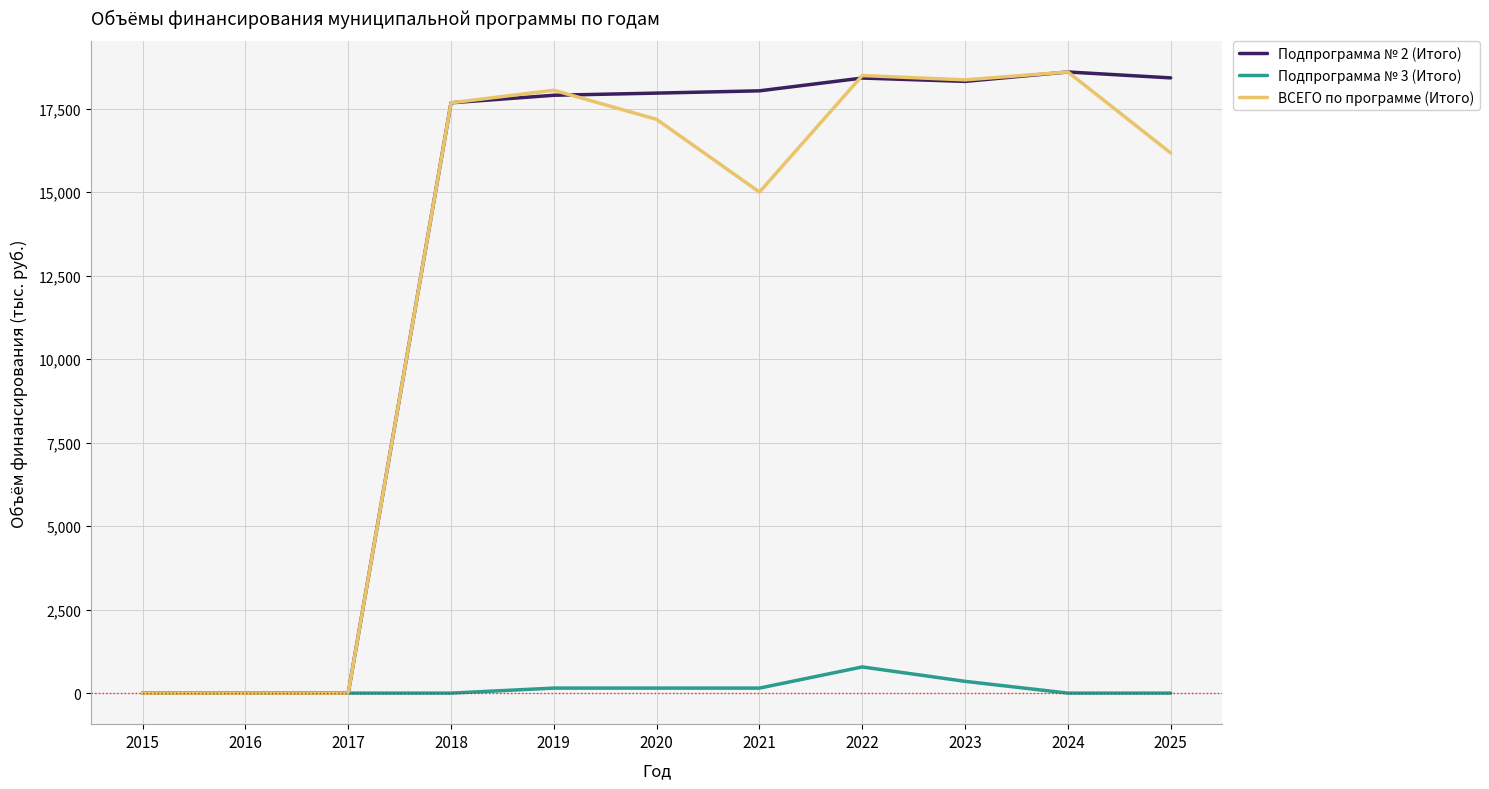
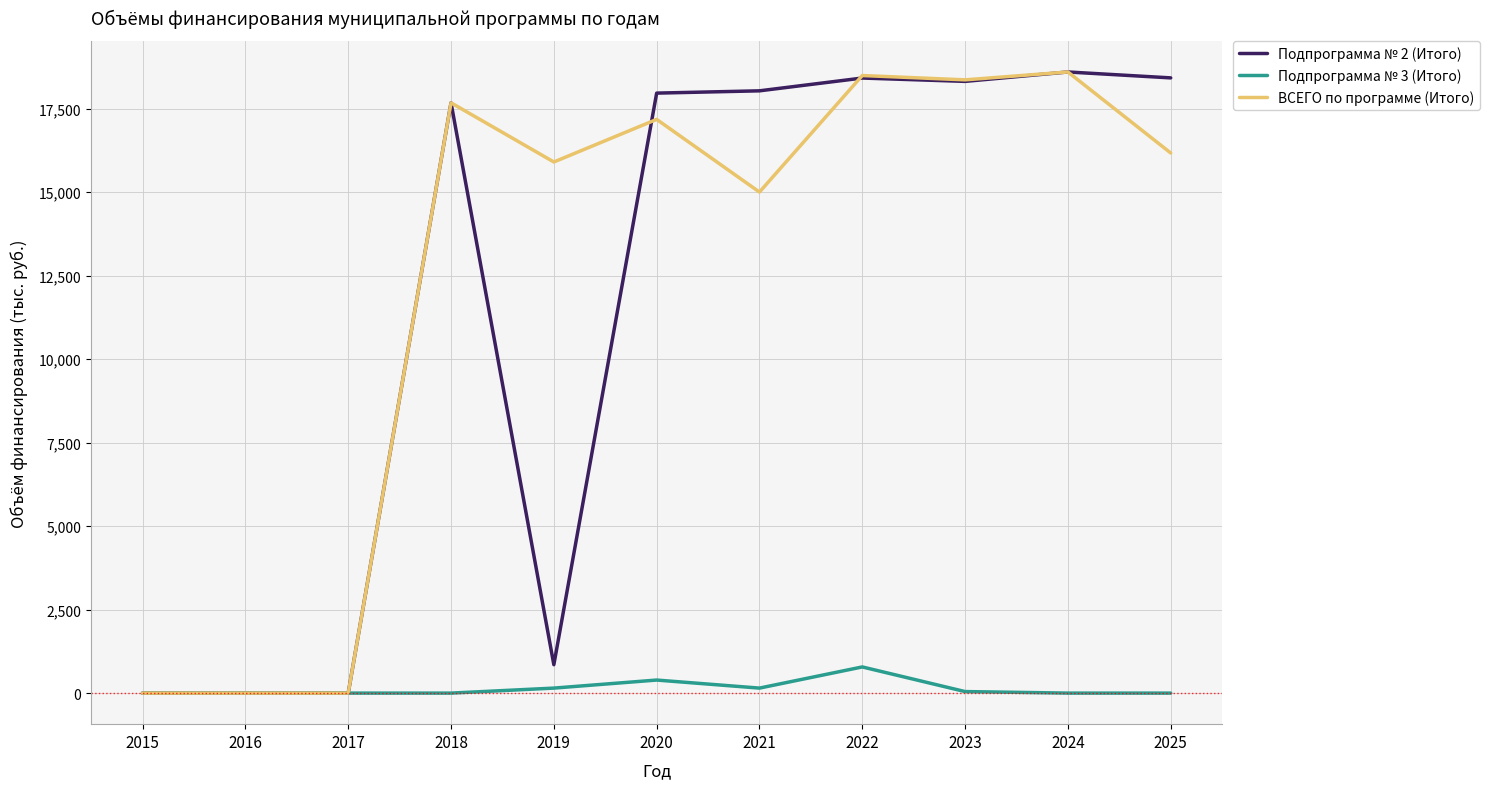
Подпрограмма № 2 (Итого), 2019: 17,900 -> 900
ВСЕГО по программе (Итого), 2019: 18,100 -> 15,900
Подпрограмма № 3 (Итого), 2020: 200 -> 400
Подпрограмма № 3 (Итого), 2023: 400 -> 0
